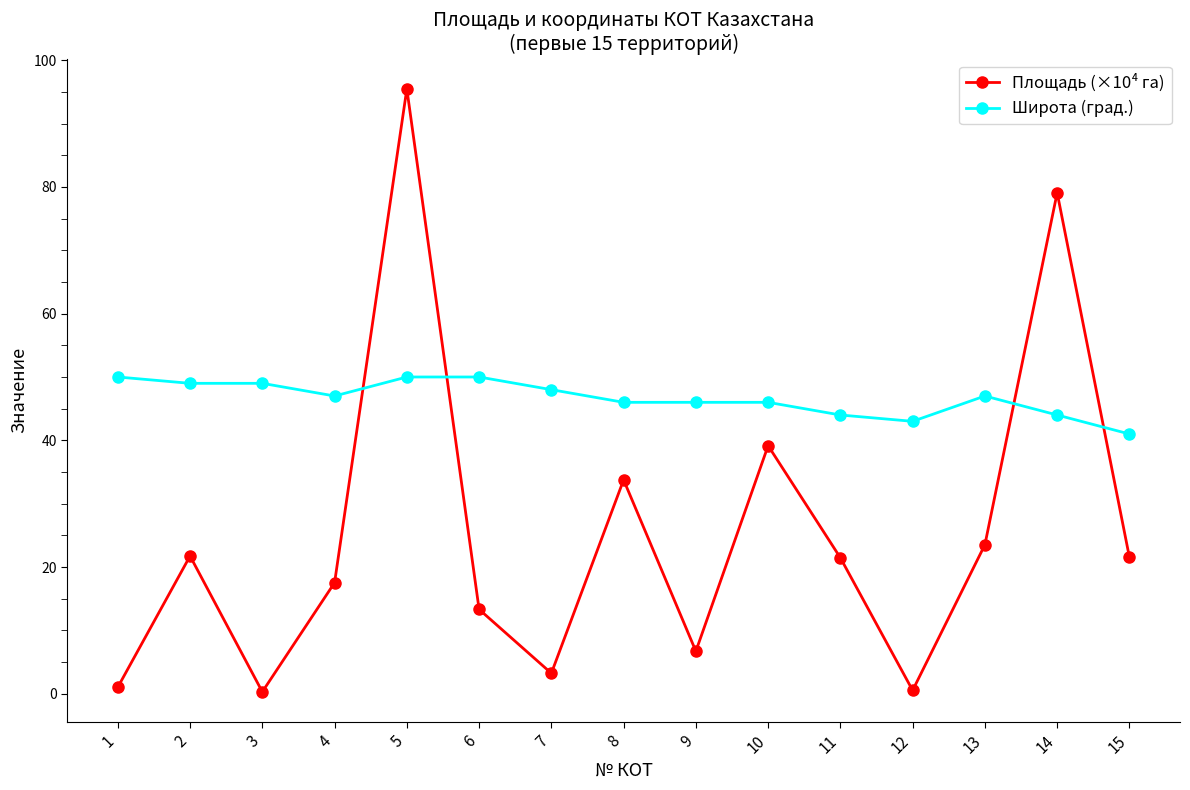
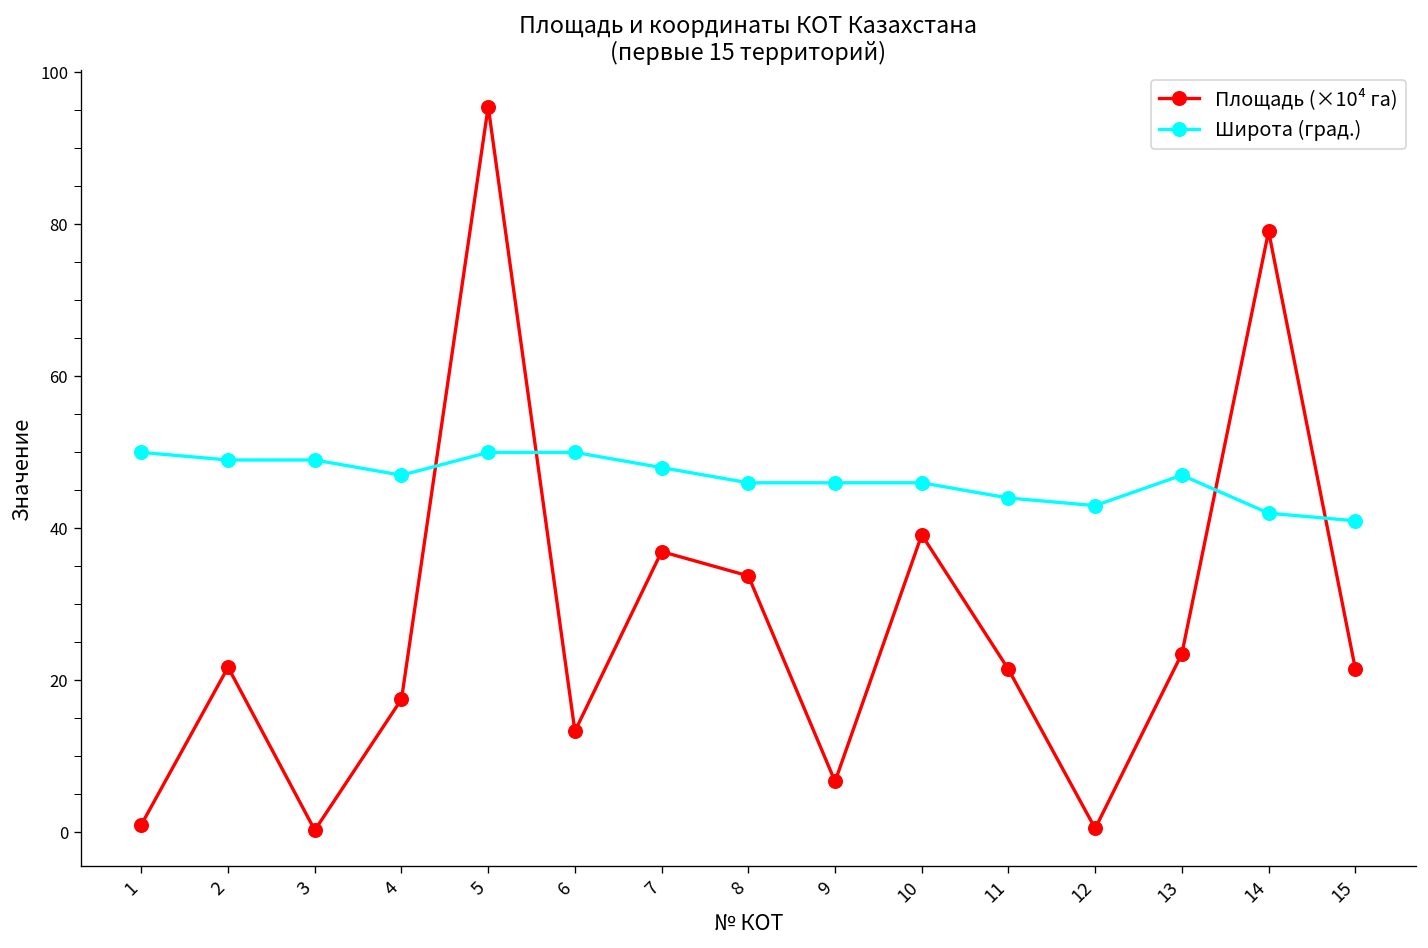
Площадь (×10⁴ га), 7: 3 -> 37
Широта (град.), 14: 44 -> 42
